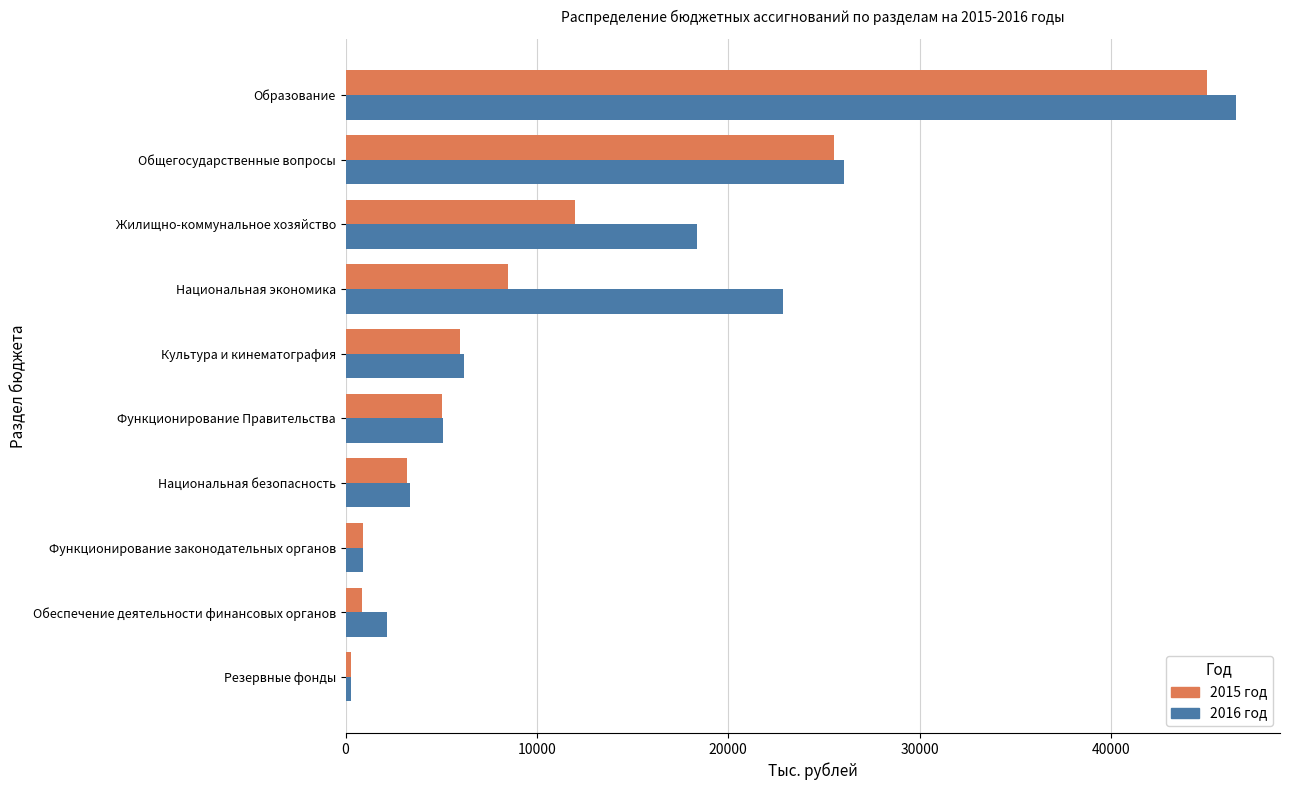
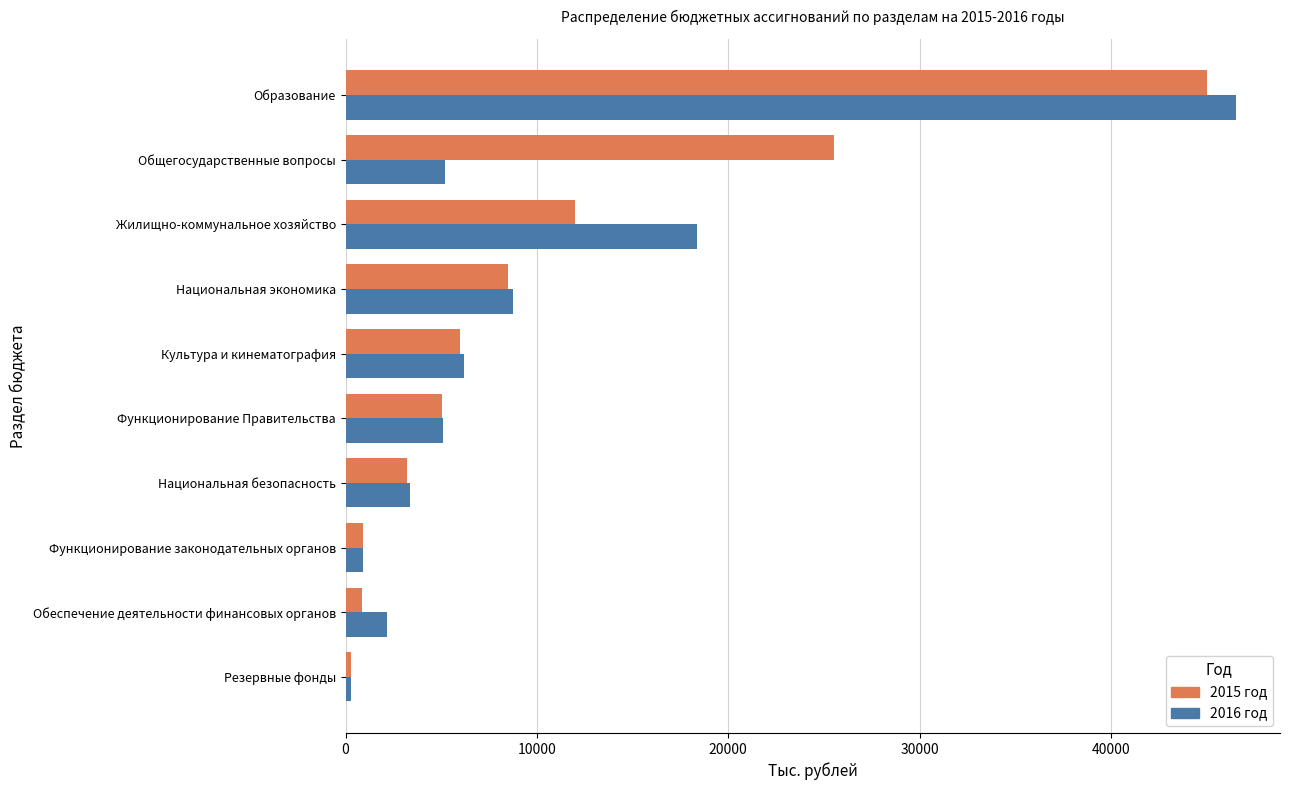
2016 год, Общегосударственные вопросы: 26000 -> 5200
2016 год, Национальная экономика: 22800 -> 8800
